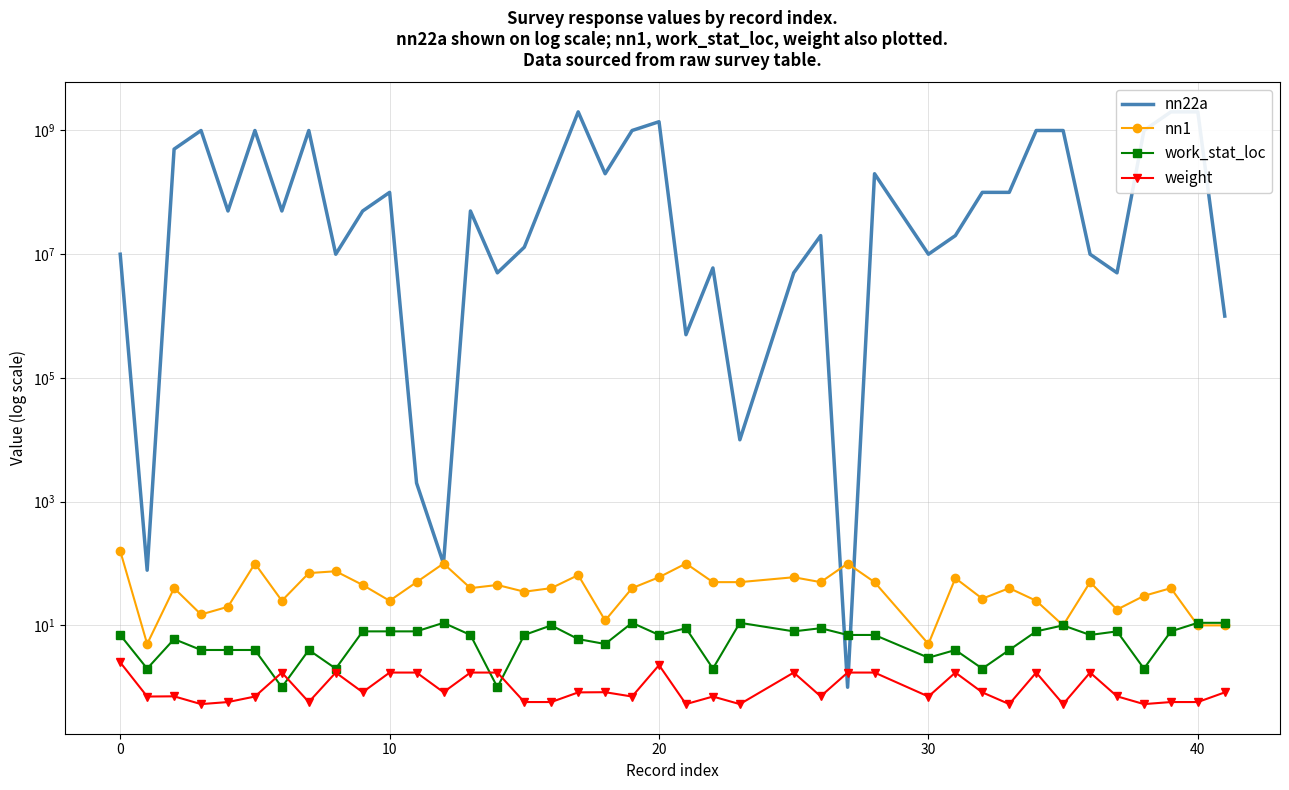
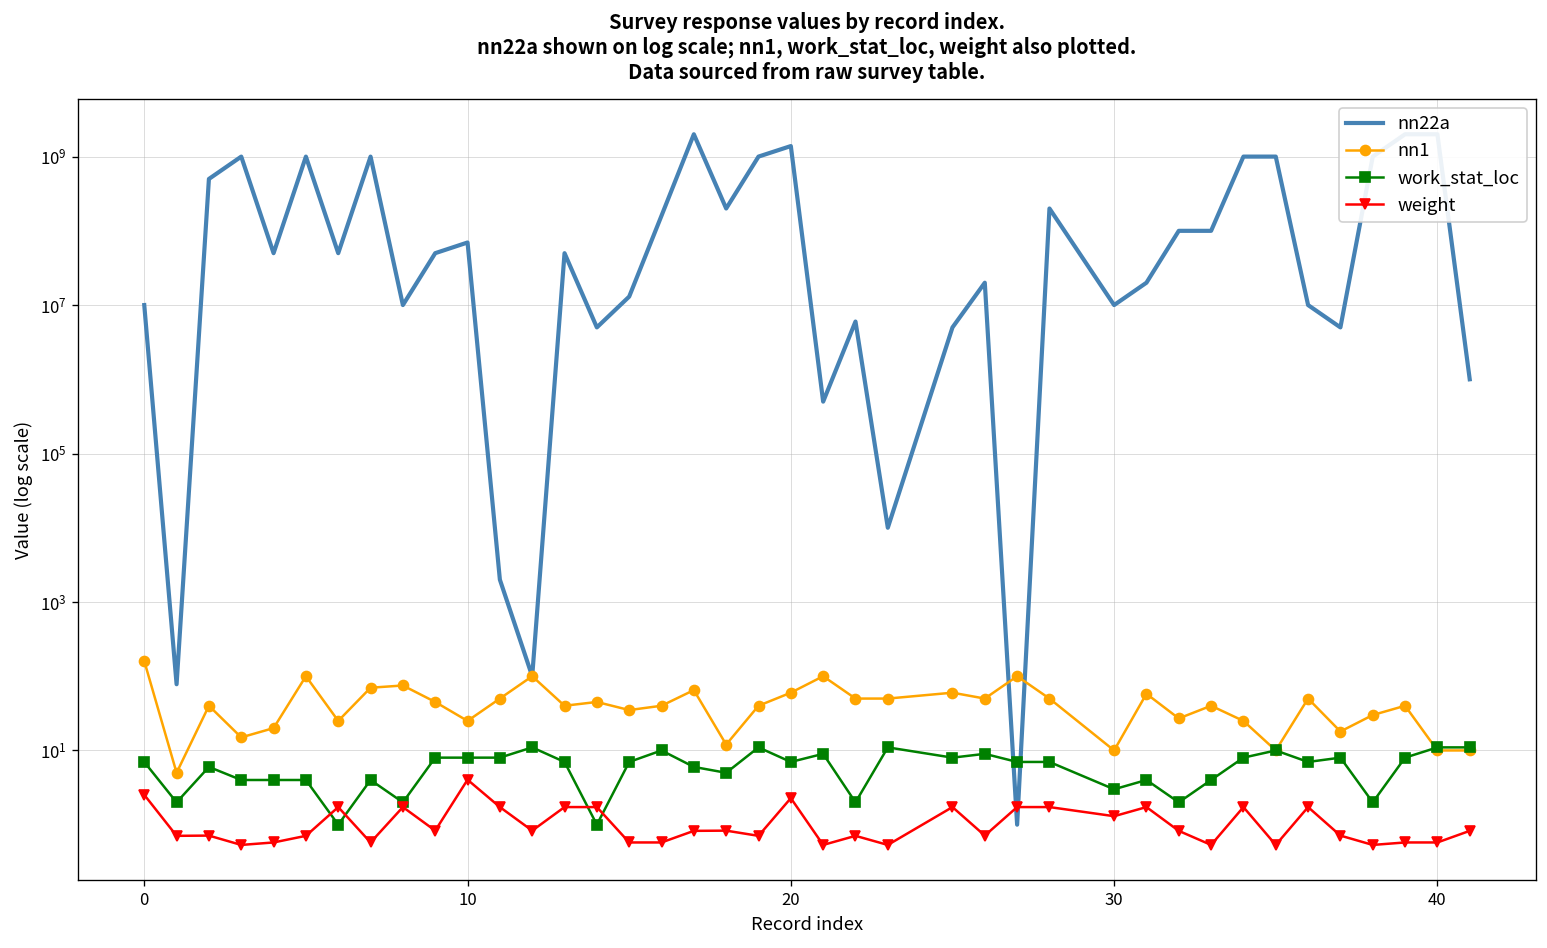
nn22a, 10: 100000000 -> 70000000
weight, 10: 1.7 -> 4
nn1, 30: 5 -> 10
weight, 30: 0.7 -> 1.3
